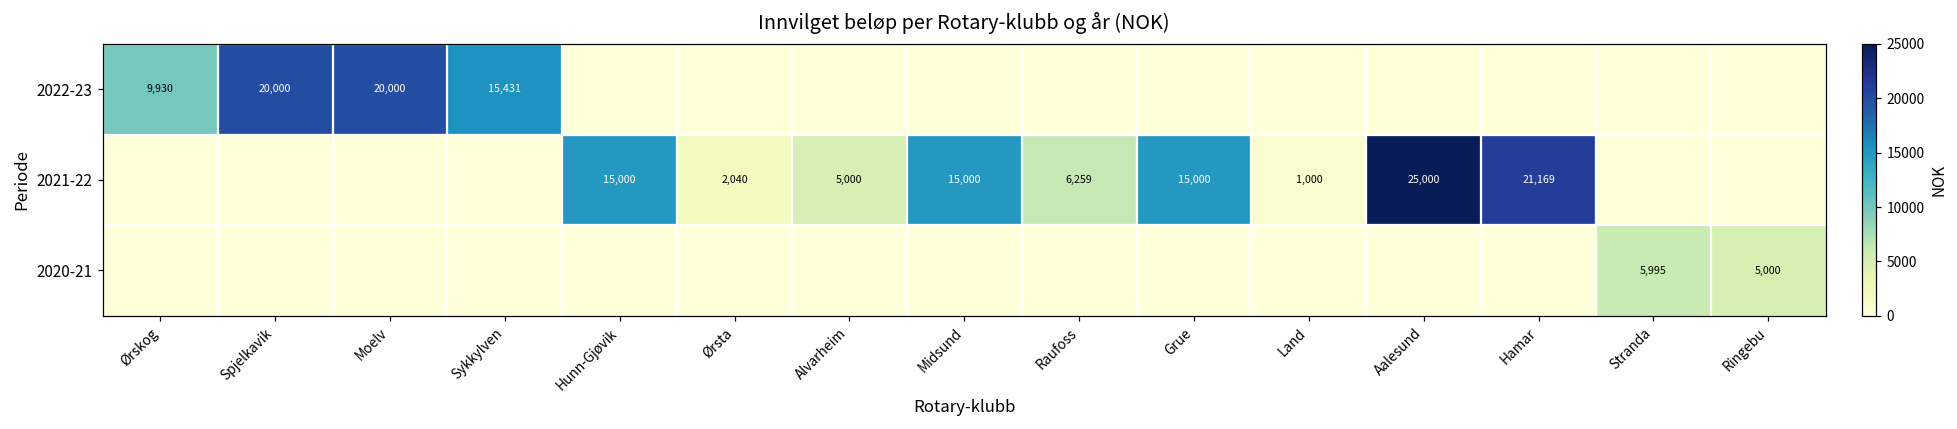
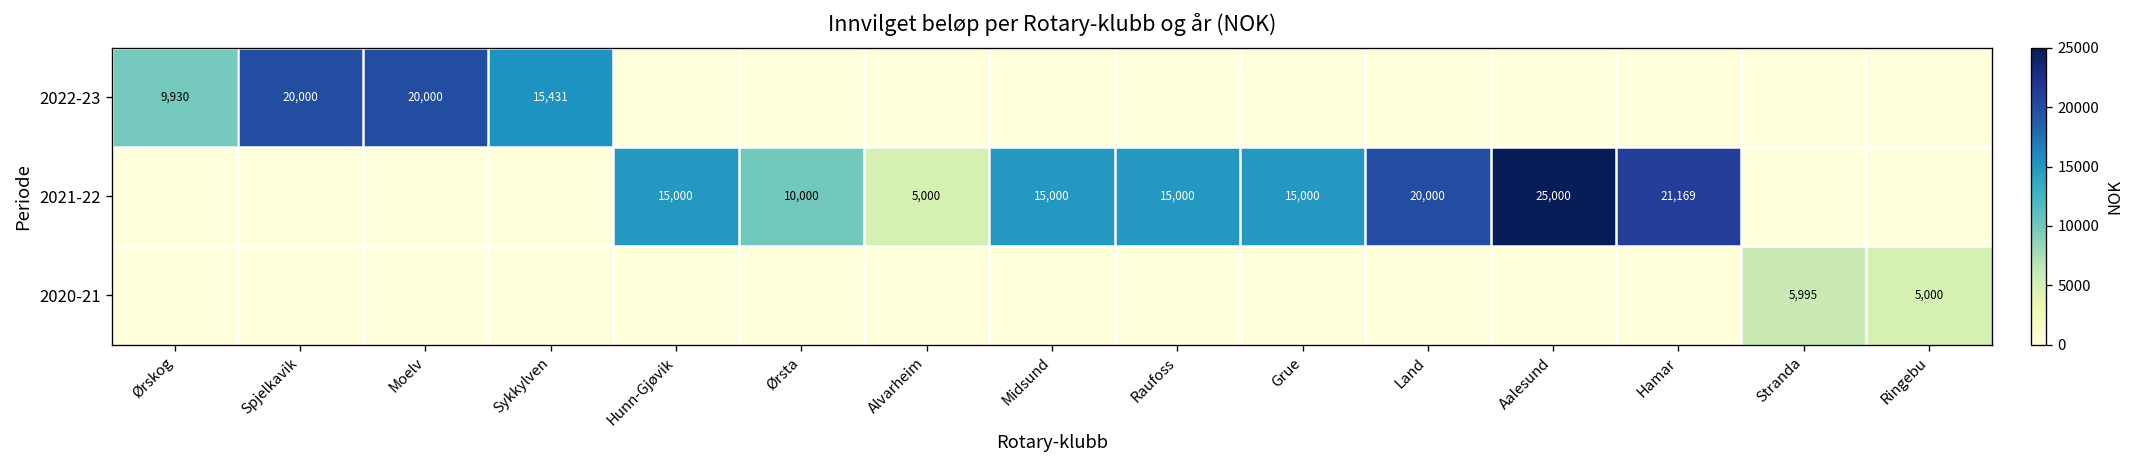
2021-22, Ørsta: 2,040 -> 10,000
2021-22, Raufoss: 6,259 -> 15,000
2021-22, Land: 1,000 -> 20,000
